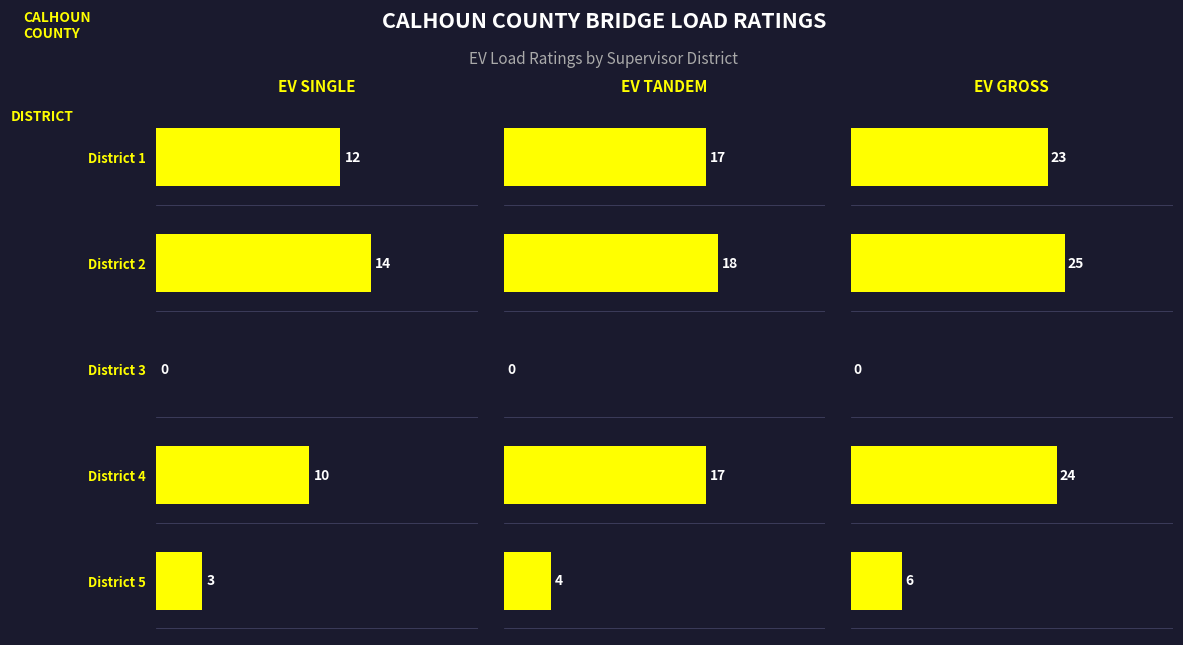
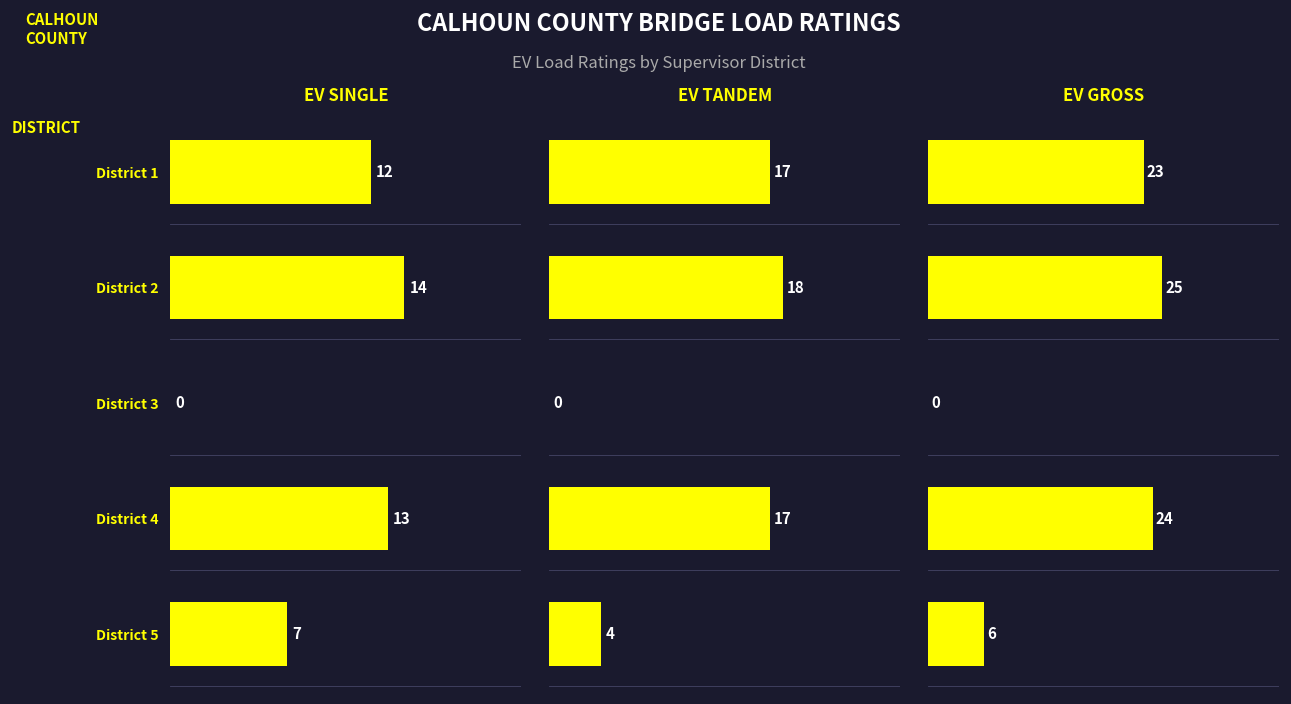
EV SINGLE, District 4: 10 -> 13
EV SINGLE, District 5: 3 -> 7
